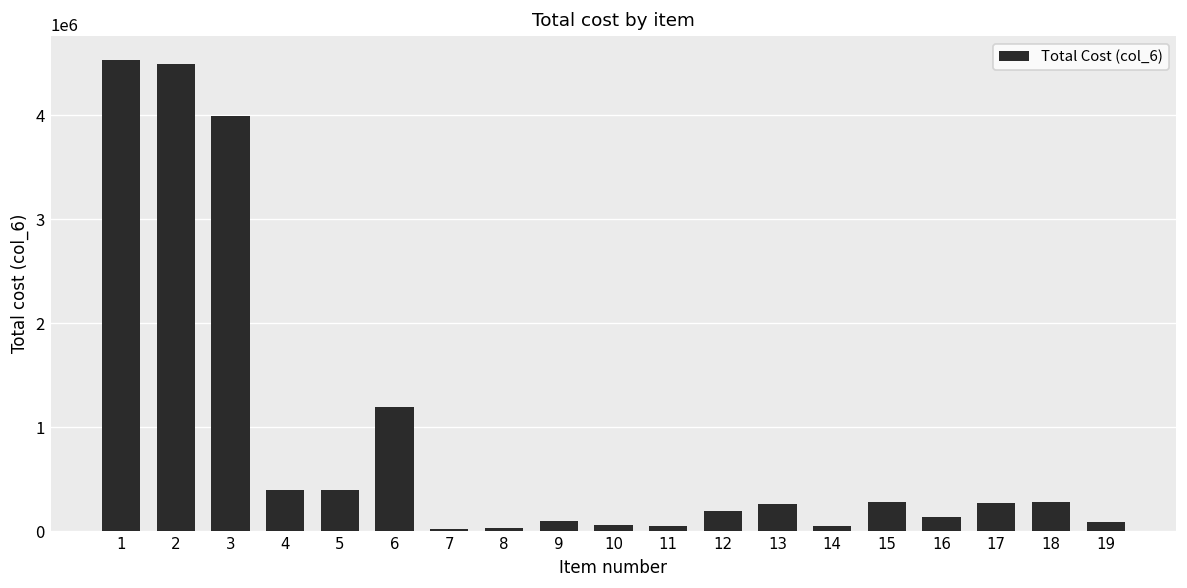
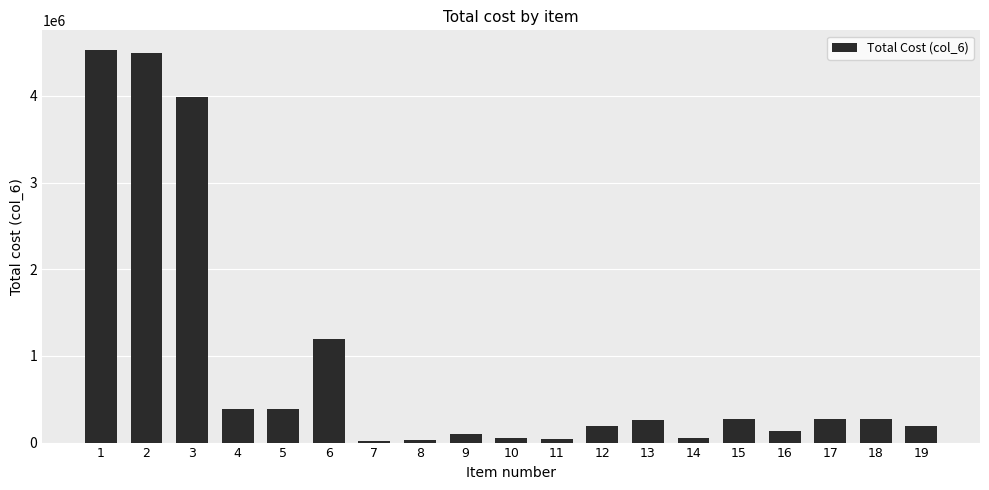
19: 100000 -> 200000
